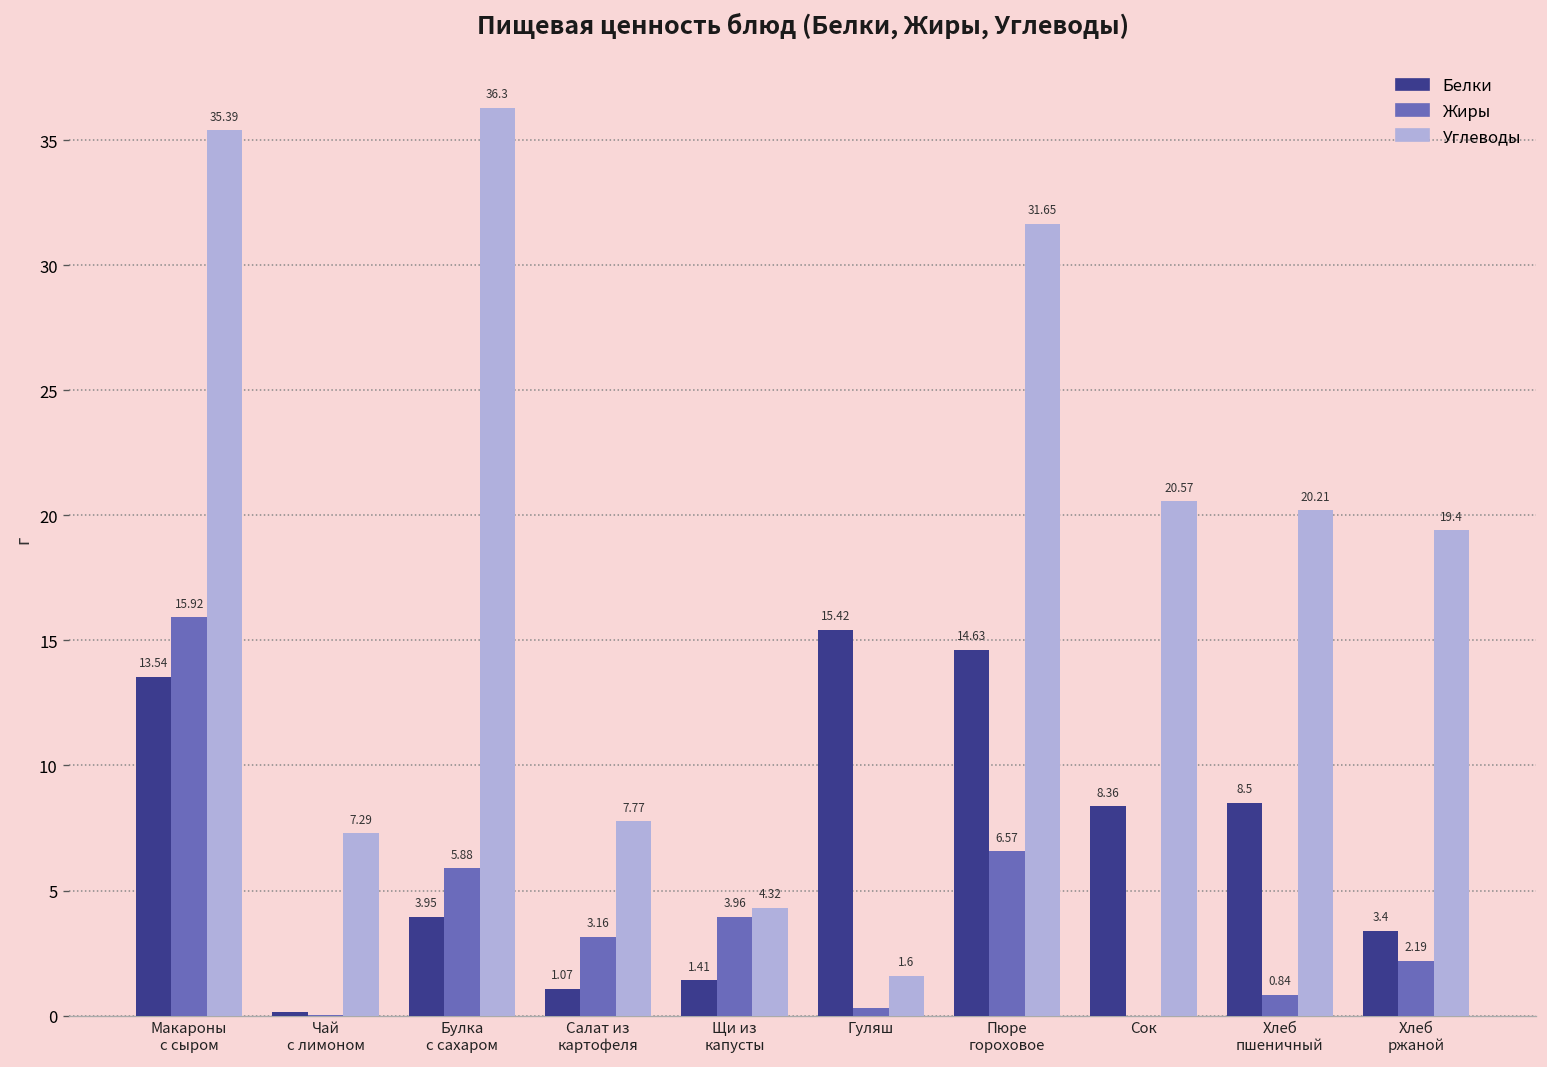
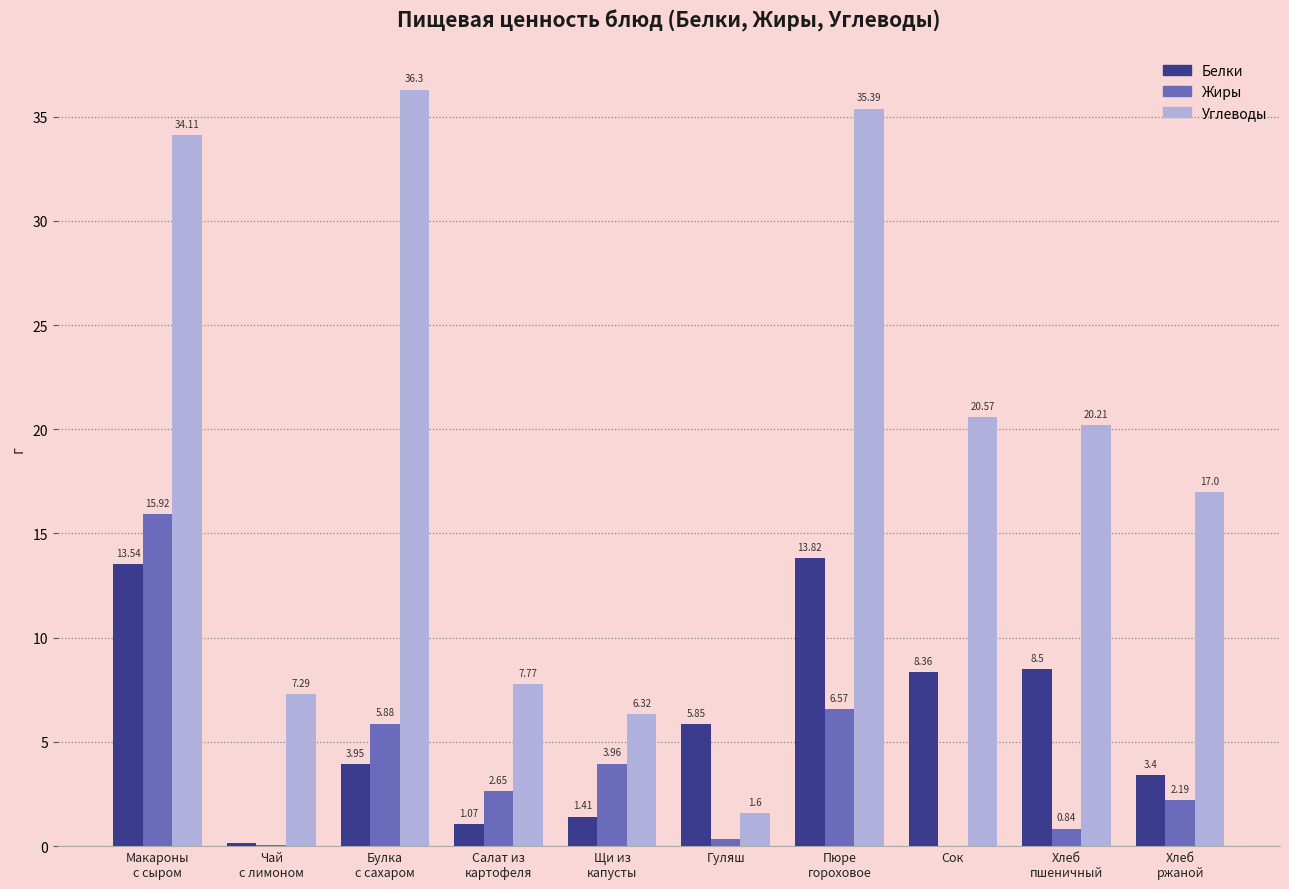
Углеводы, Макароны с сыром: 35.39 -> 34.11
Жиры, Салат из картофеля: 3.16 -> 2.65
Углеводы, Щи из капусты: 4.32 -> 6.32
Белки, Гуляш: 15.42 -> 5.85
Белки, Пюре гороховое: 14.63 -> 13.82
Углеводы, Пюре гороховое: 31.65 -> 35.39
Углеводы, Хлеб ржаной: 19.4 -> 17.0
